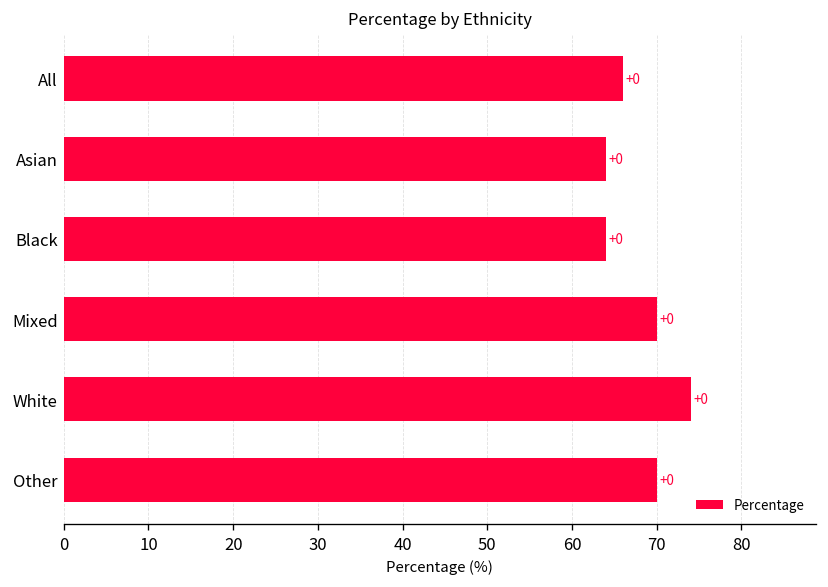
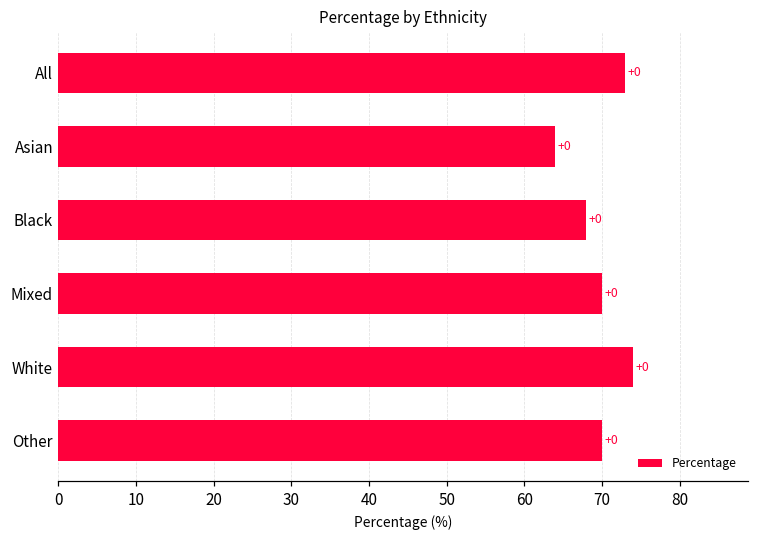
All: 66 -> 73
Black: 64 -> 68
